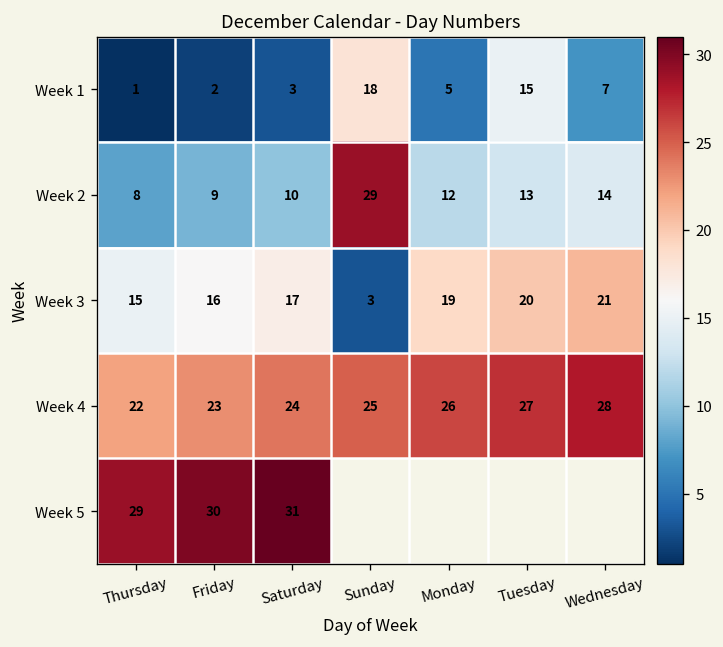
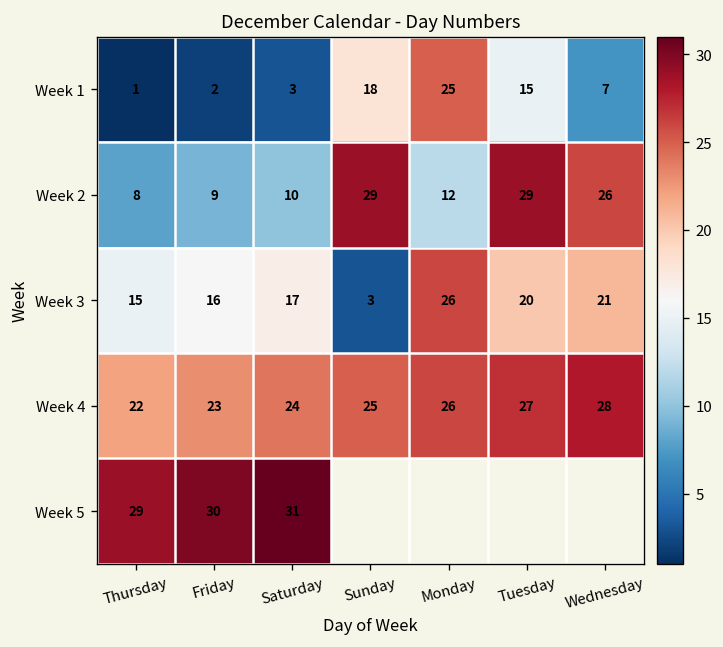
Week 1, Monday: 5 -> 25
Week 2, Tuesday: 13 -> 29
Week 2, Wednesday: 14 -> 26
Week 3, Monday: 19 -> 26
